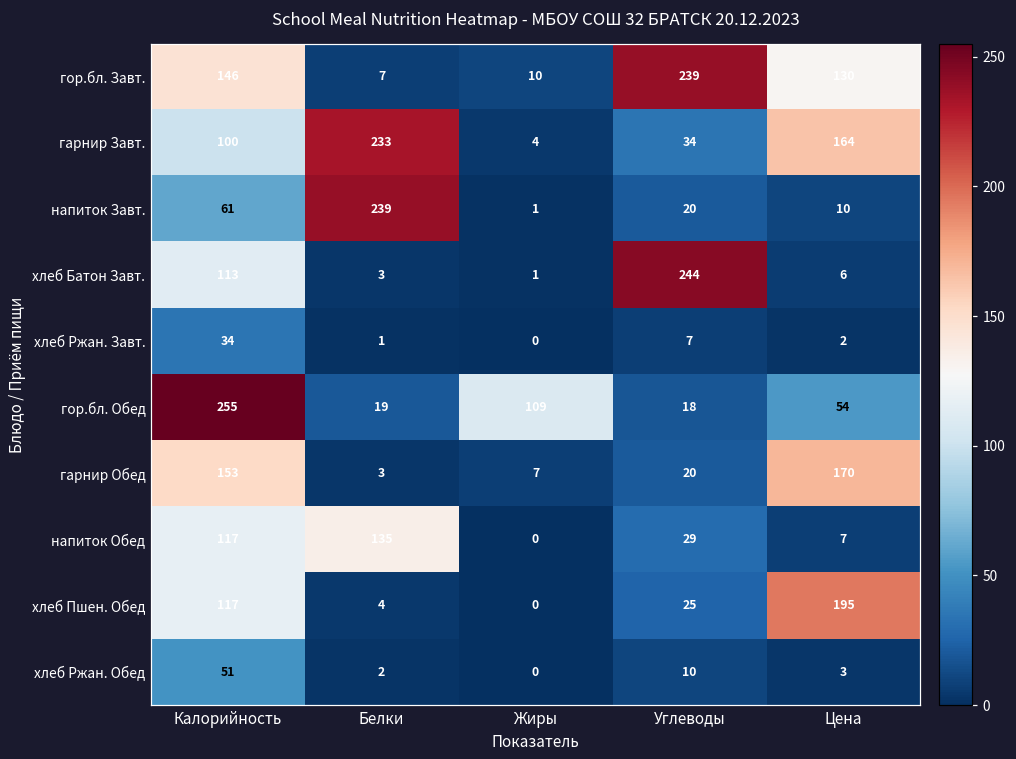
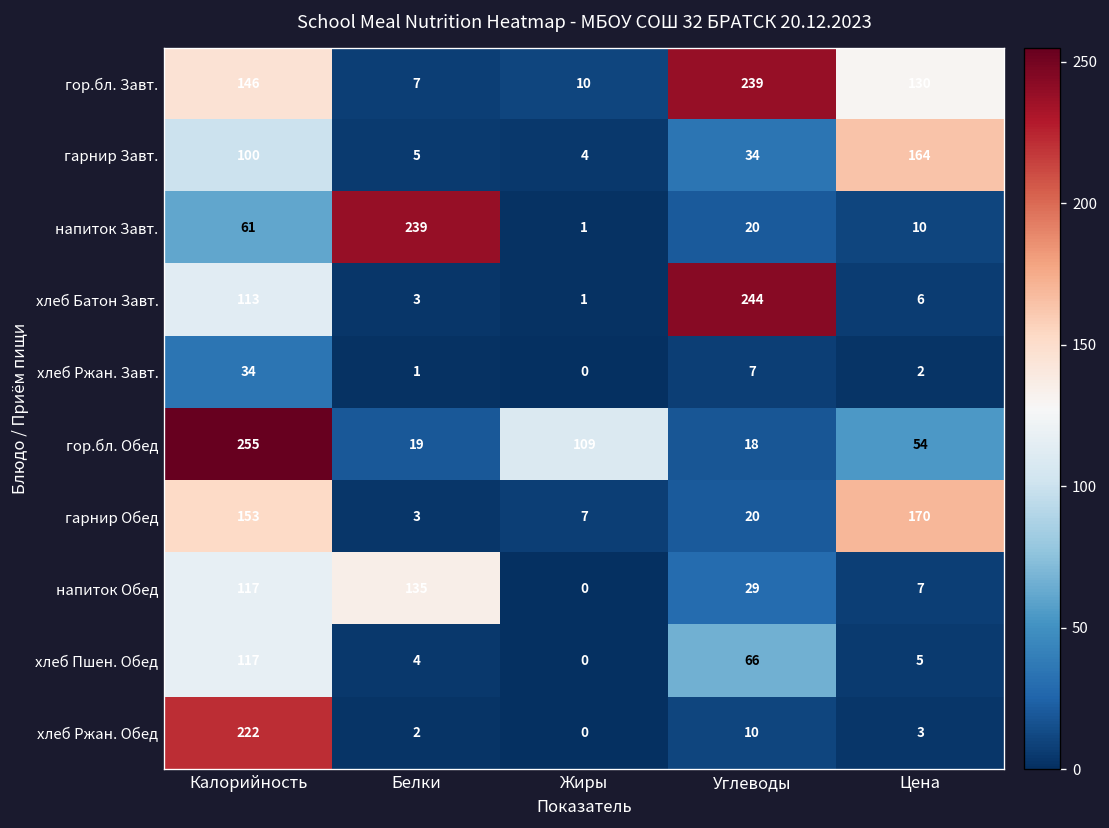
гарнир Завт., Белки: 233 -> 5
хлеб Пшен. Обед, Углеводы: 25 -> 66
хлеб Пшен. Обед, Цена: 195 -> 5
хлеб Ржан. Обед, Калорийность: 51 -> 222
